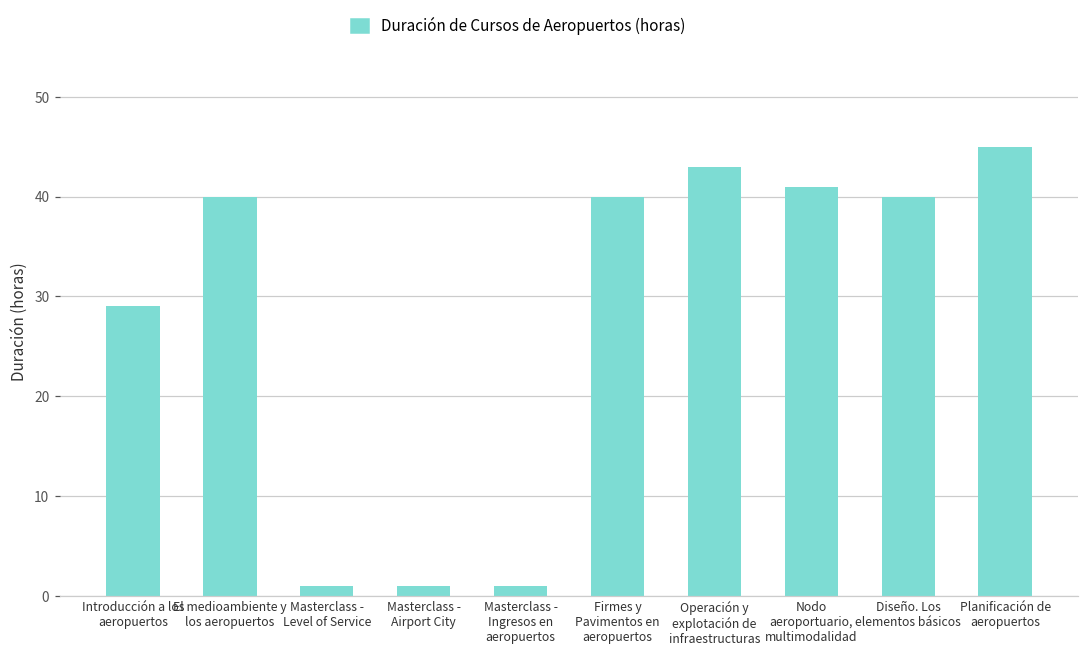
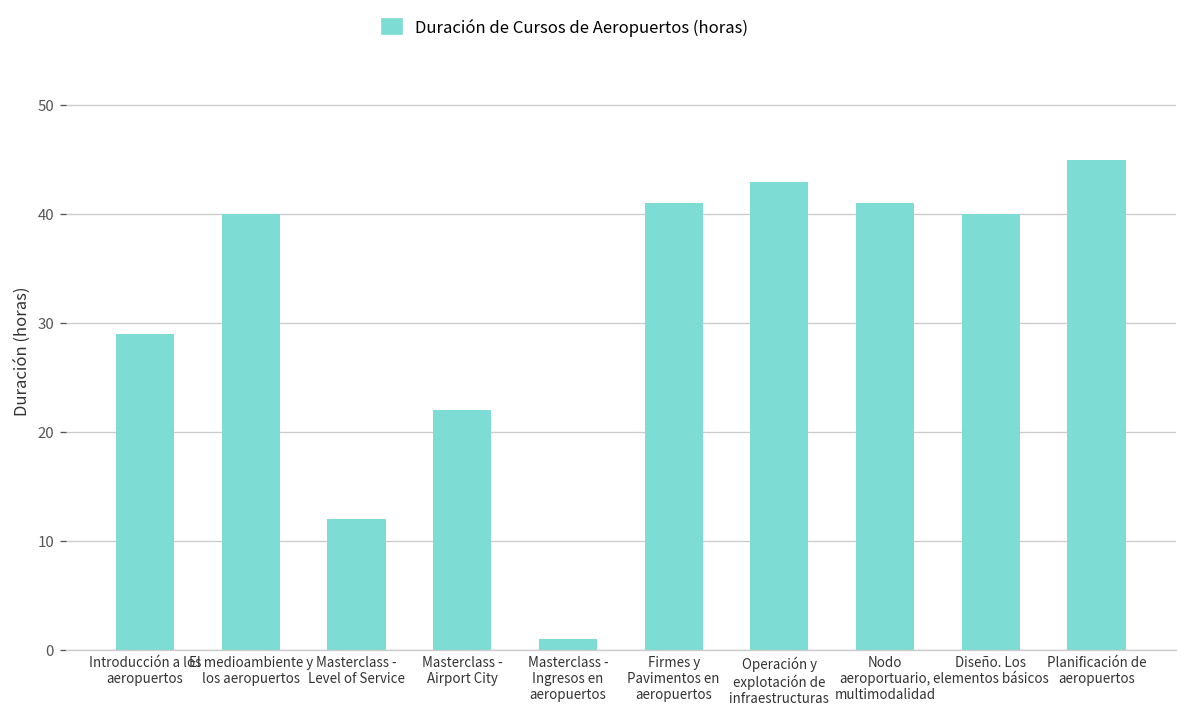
Masterclass - Level of Service: 1 -> 12
Masterclass - Airport City: 1 -> 22
Firmes y Pavimentos en aeropuertos: 40 -> 41
